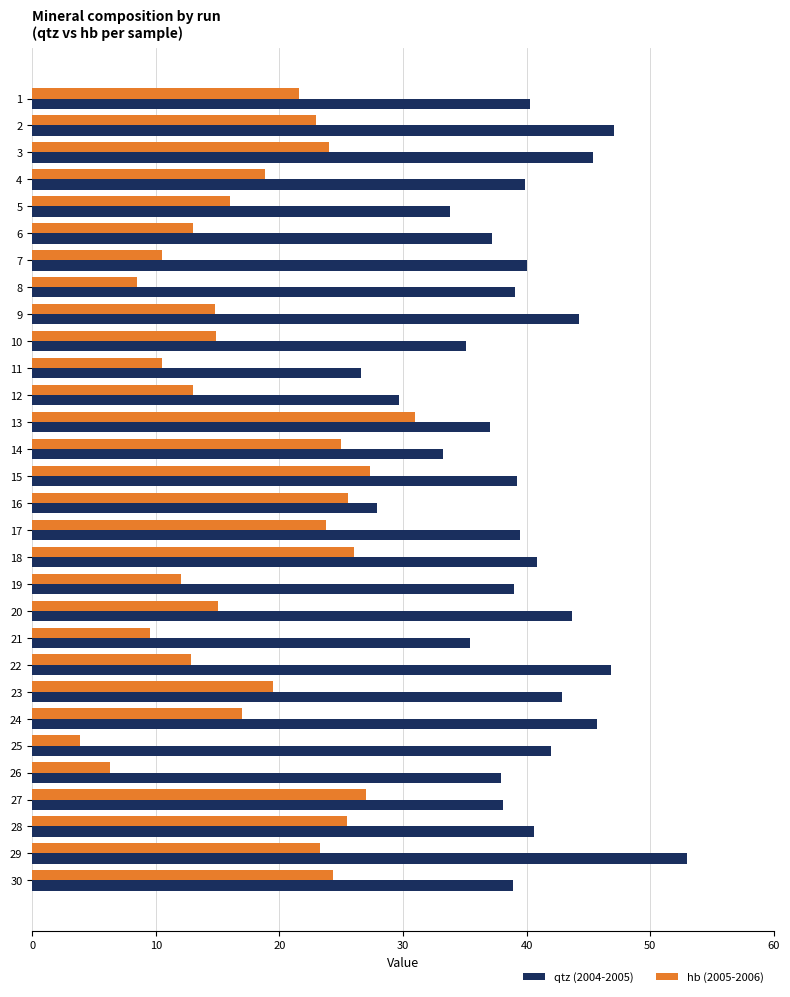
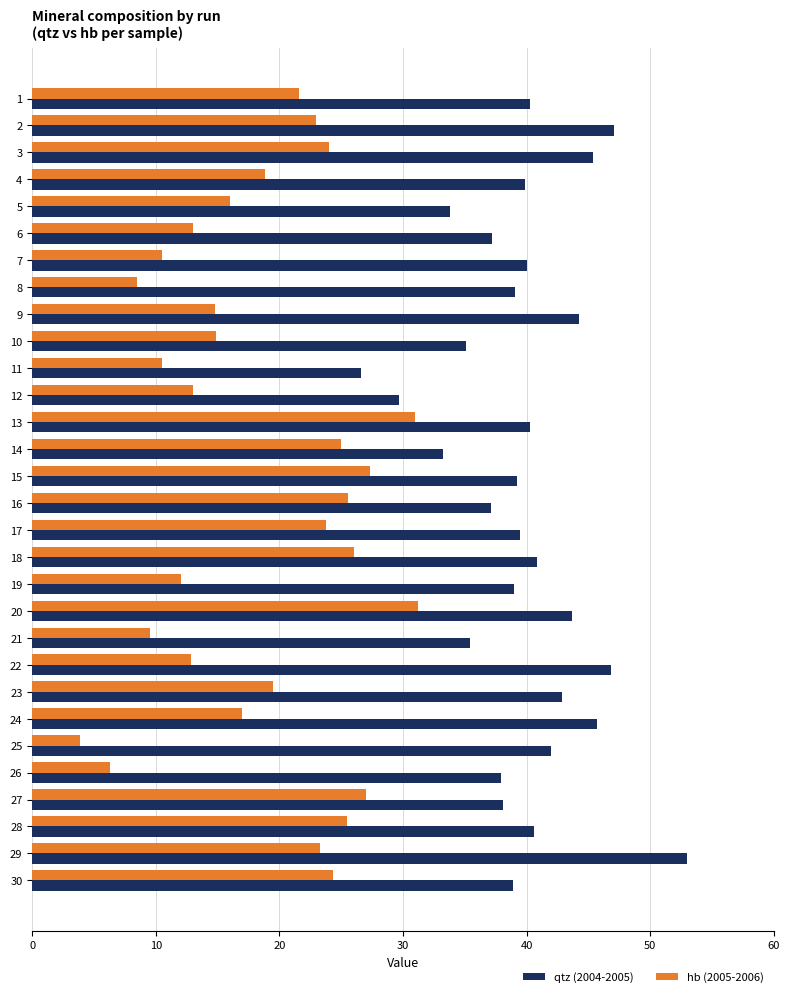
qtz (2004-2005), 13: 37.0 -> 40.3
qtz (2004-2005), 16: 27.9 -> 37.1
hb (2005-2006), 20: 15.0 -> 31.2
